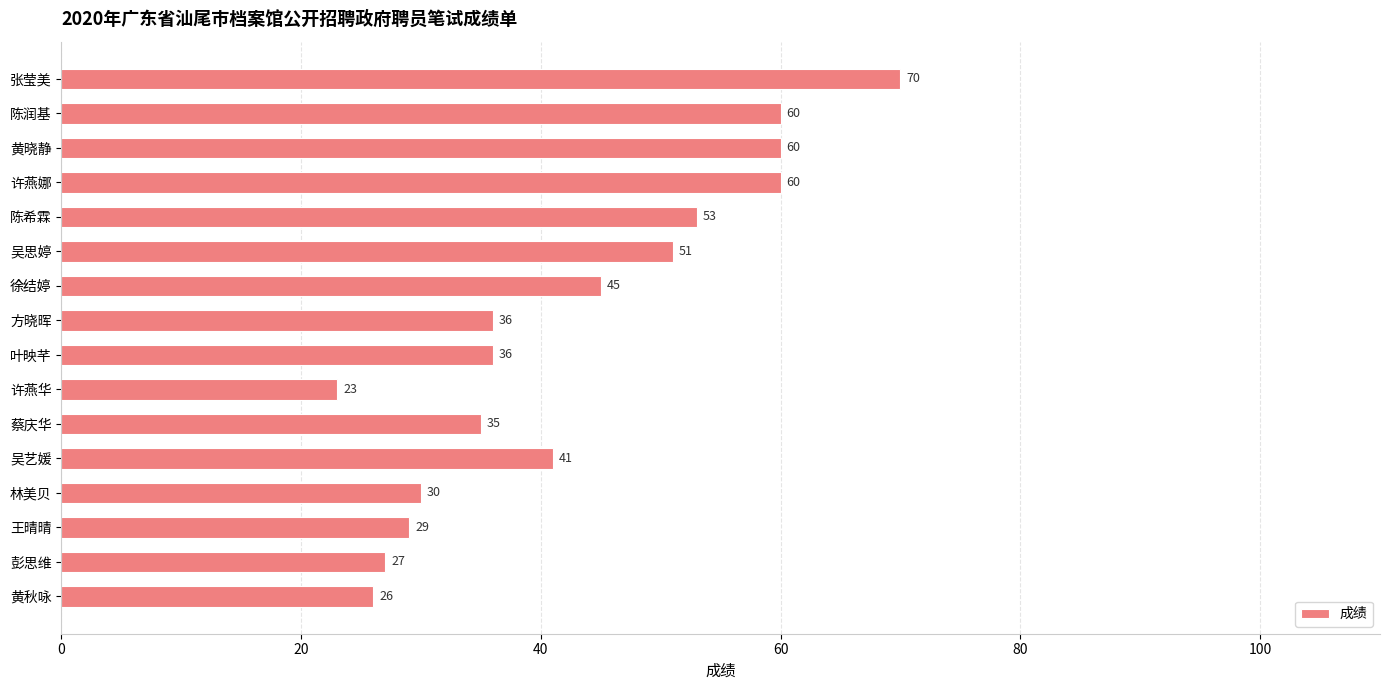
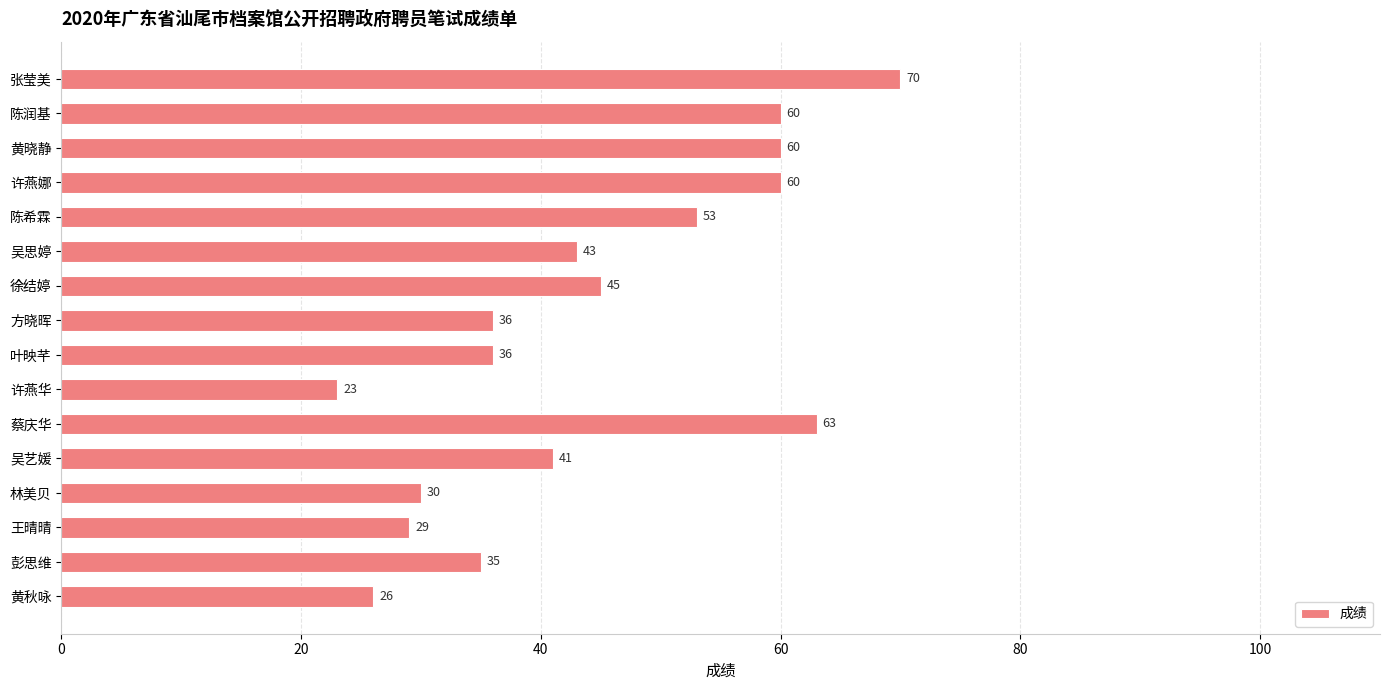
吴思婷: 51 -> 43
蔡庆华: 35 -> 63
彭思维: 27 -> 35
